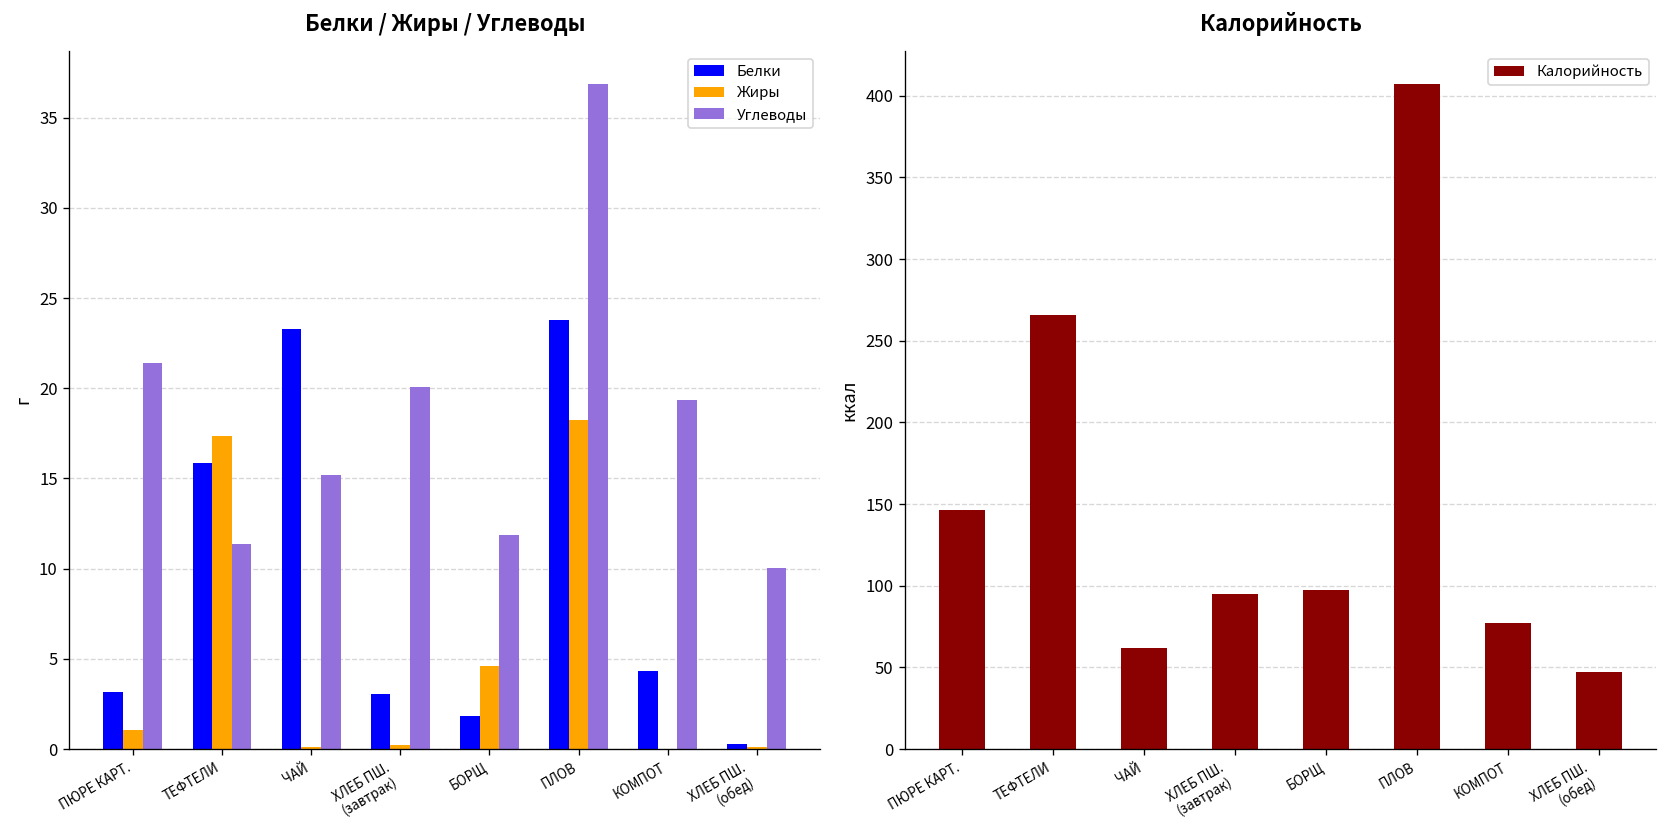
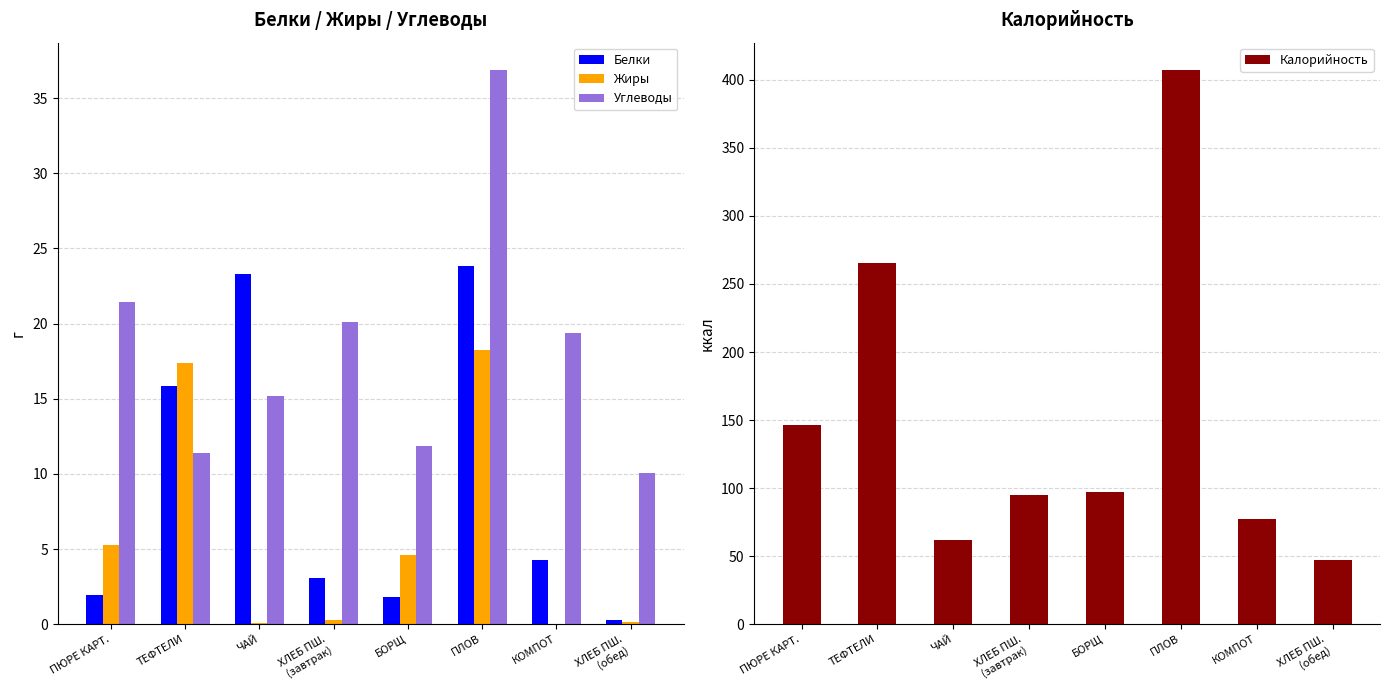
Белки / Жиры / Углеводы, Белки, ПЮРЕ КАРТ.: 3.2 -> 2.0
Белки / Жиры / Углеводы, Жиры, ПЮРЕ КАРТ.: 1.1 -> 5.3
